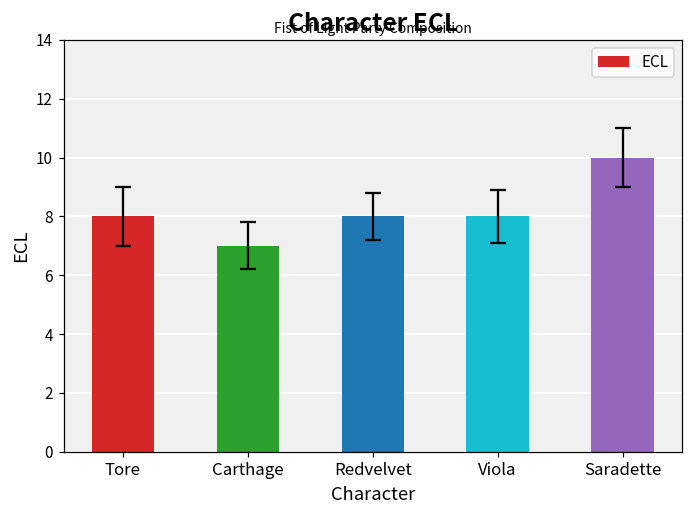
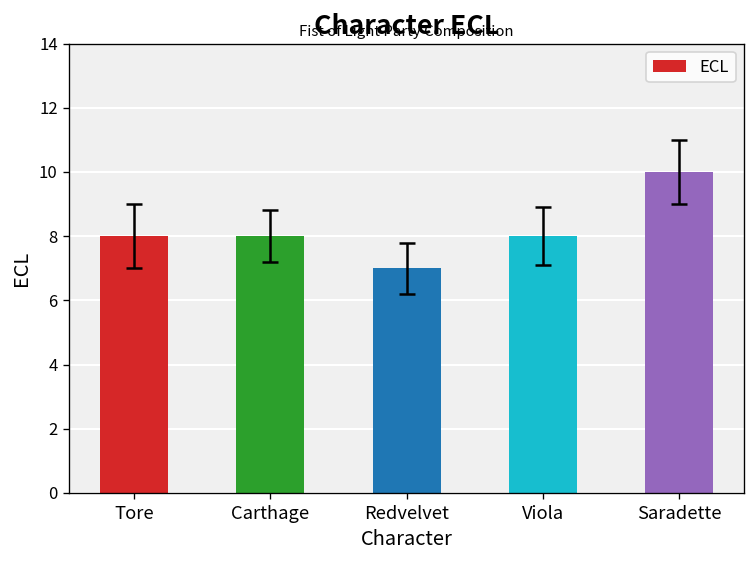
ECL, Carthage: 7 -> 8
ECL, Redvelvet: 8 -> 7
